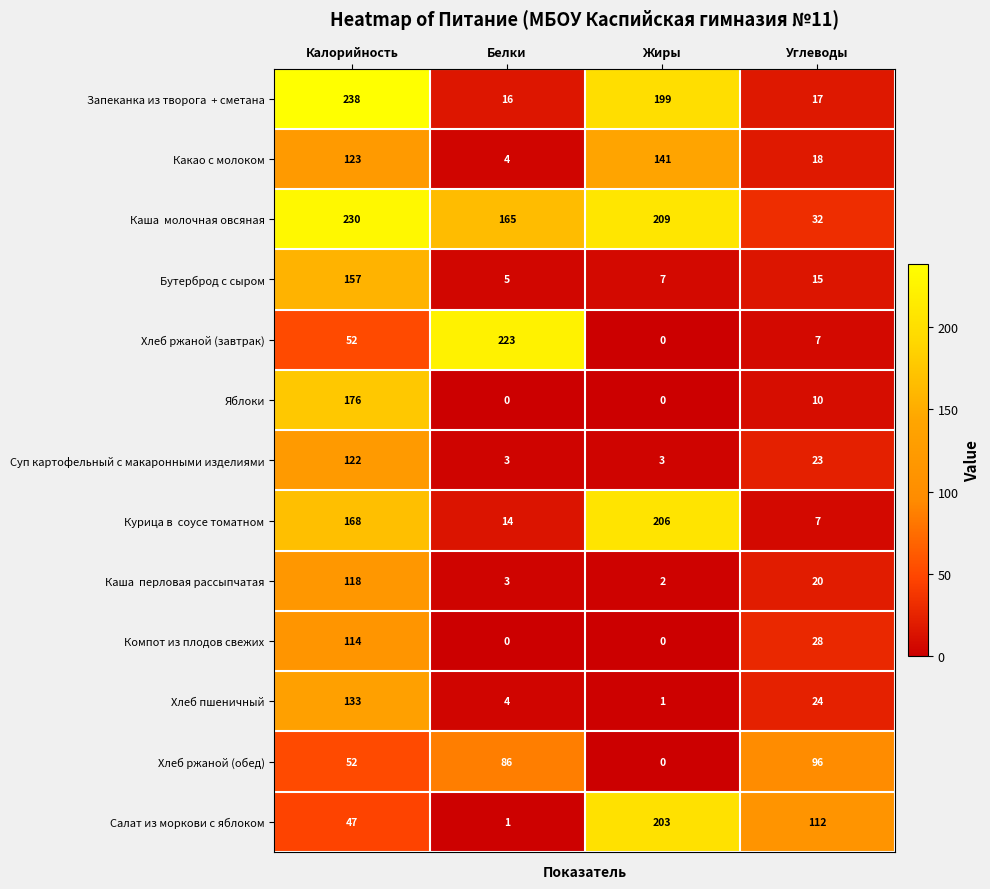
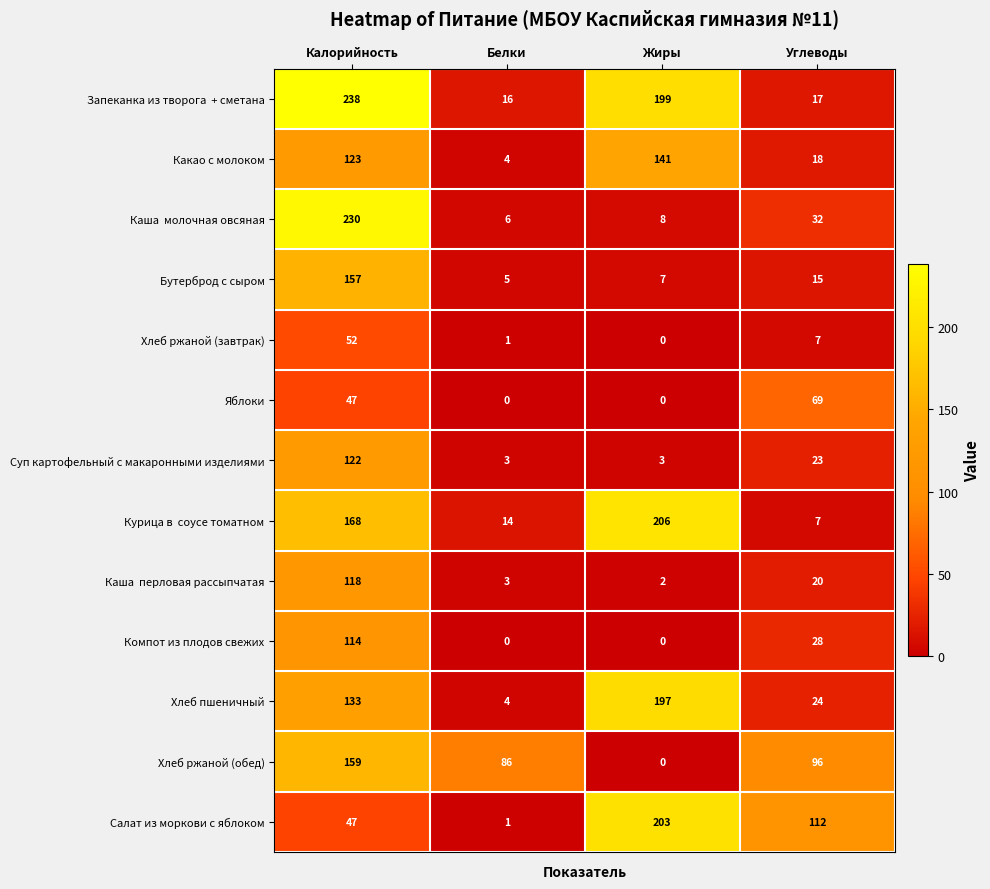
Каша молочная овсяная, Белки: 165 -> 6
Каша молочная овсяная, Жиры: 209 -> 8
Хлеб ржаной (завтрак), Белки: 223 -> 1
Яблоки, Калорийность: 176 -> 47
Яблоки, Углеводы: 10 -> 69
Хлеб пшеничный, Жиры: 1 -> 197
Хлеб ржаной (обед), Калорийность: 52 -> 159
